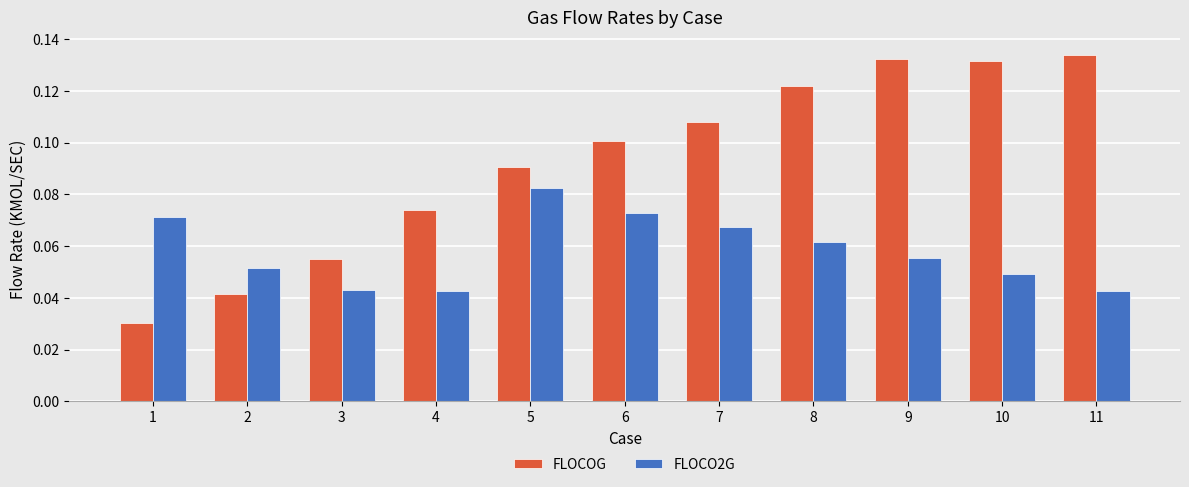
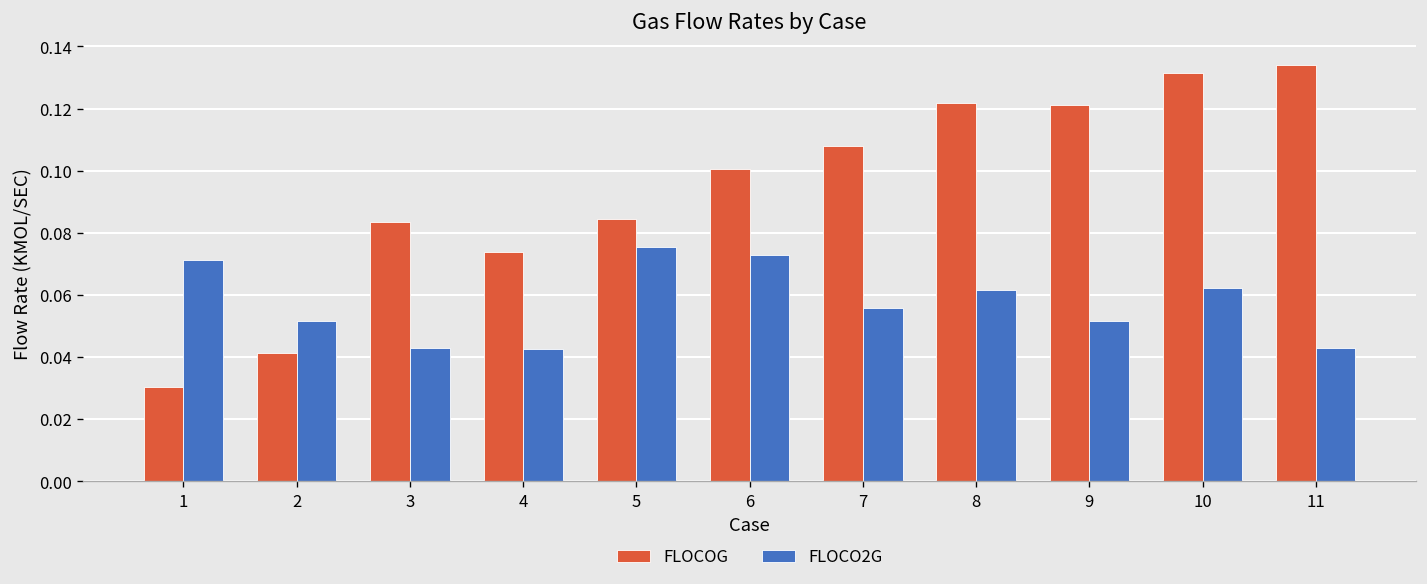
FLOCOG, 3: 0.055 -> 0.084
FLOCOG, 5: 0.091 -> 0.084
FLOCO2G, 5: 0.082 -> 0.075
FLOCO2G, 7: 0.067 -> 0.056
FLOCOG, 9: 0.132 -> 0.121
FLOCO2G, 9: 0.055 -> 0.051
FLOCO2G, 10: 0.049 -> 0.062
